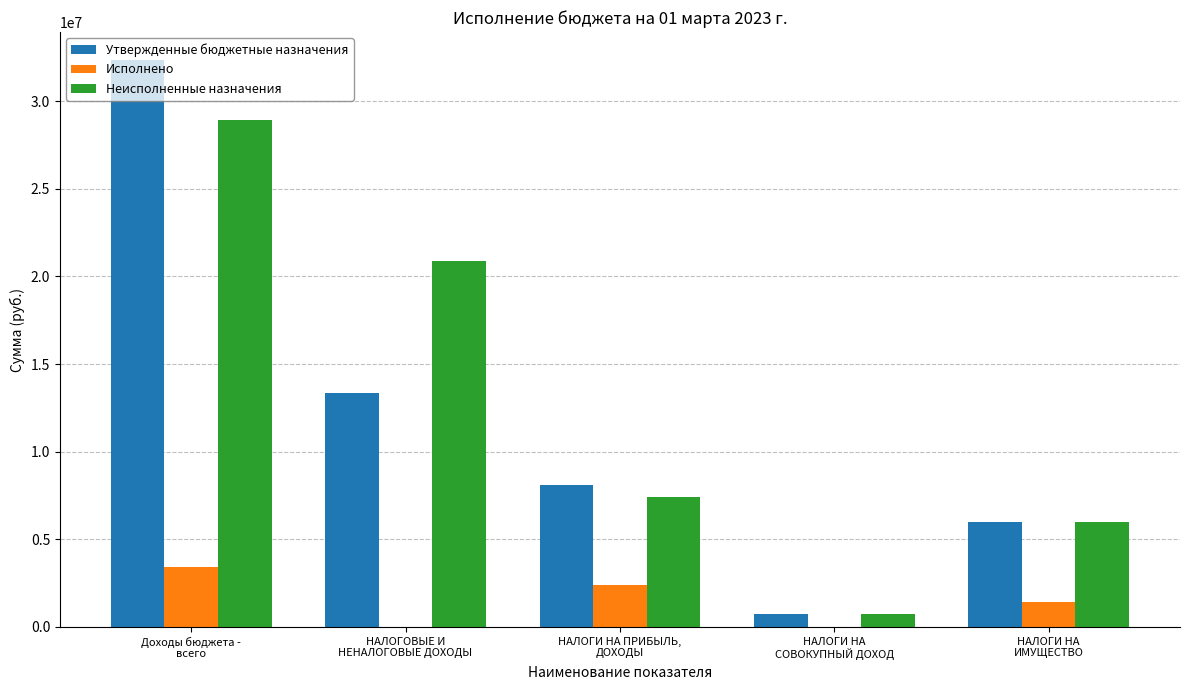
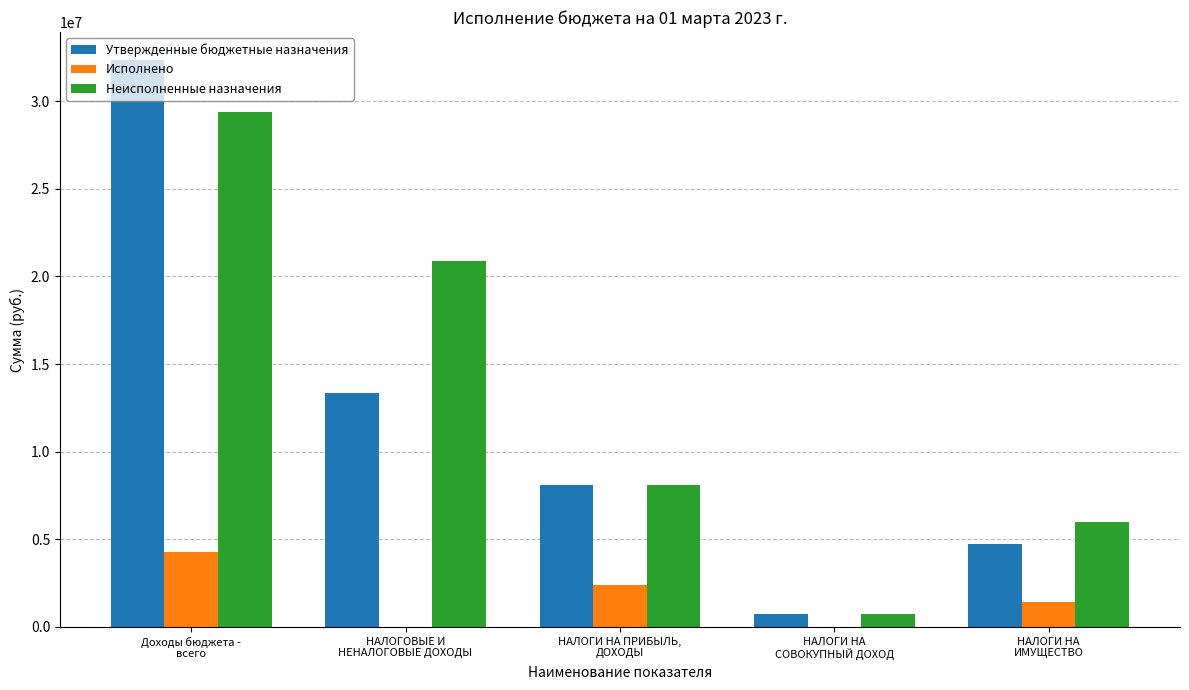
Исполнено, Доходы бюджета - всего: 3400000 -> 4300000
Неисполненные назначения, Доходы бюджета - всего: 28900000 -> 29400000
Неисполненные назначения, НАЛОГИ НА ПРИБЫЛЬ, ДОХОДЫ: 7400000 -> 8100000
Утвержденные бюджетные назначения, НАЛОГИ НА ИМУЩЕСТВО: 6000000 -> 4700000
